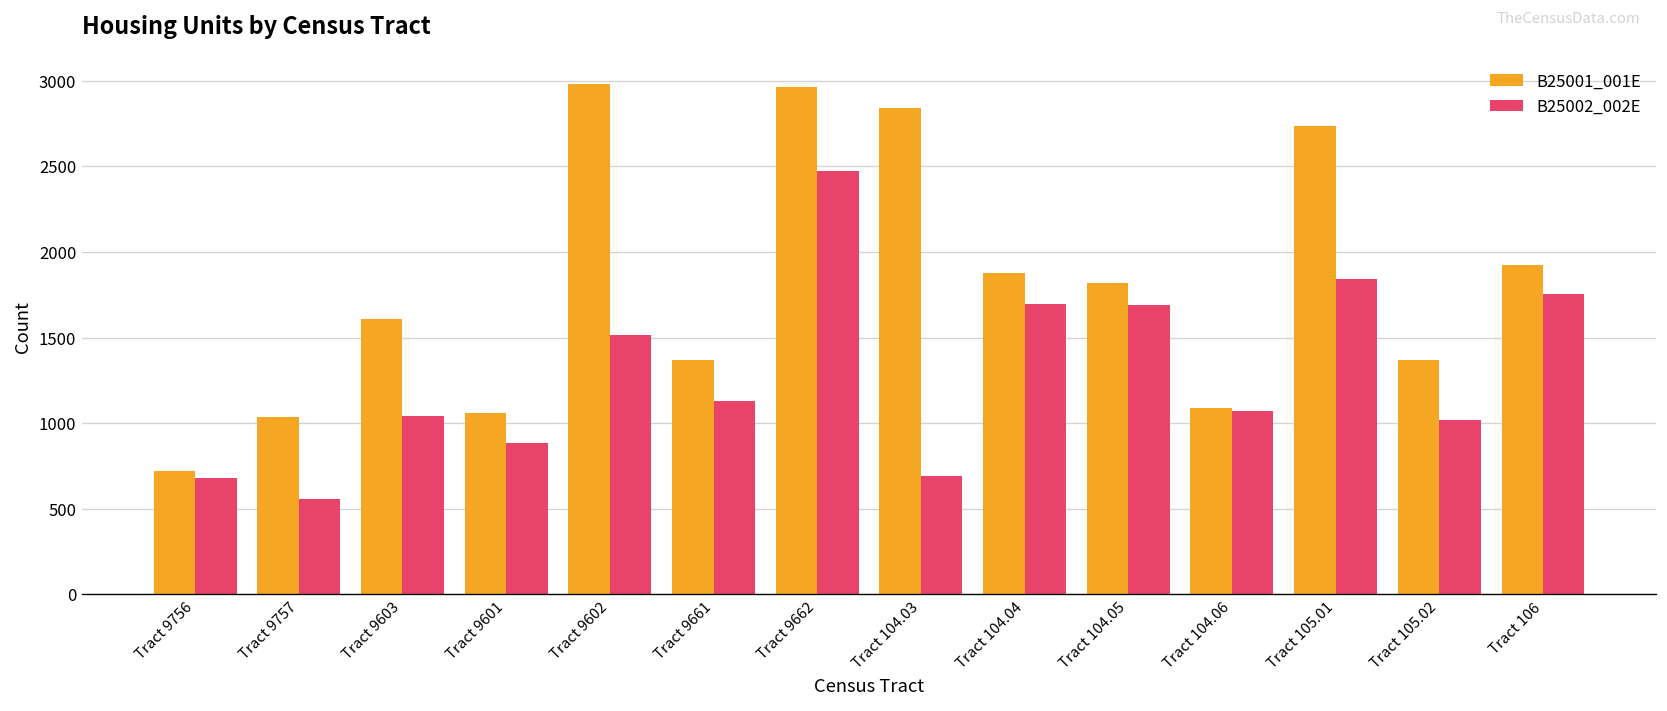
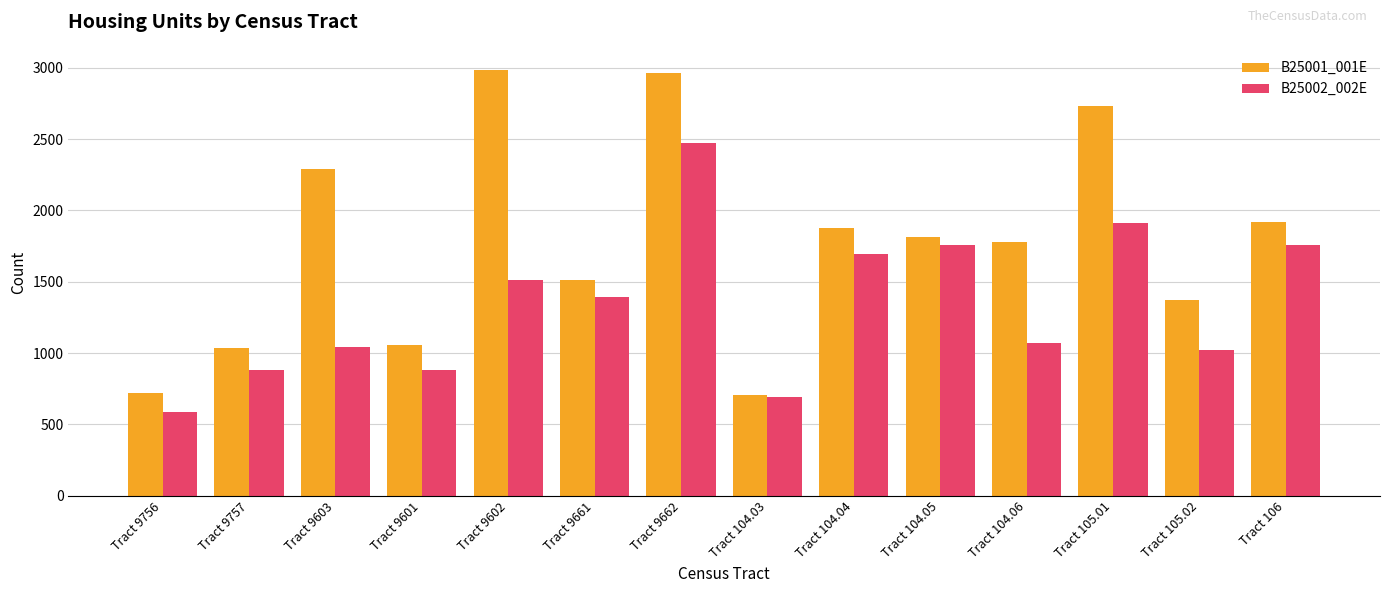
B25002_002E, Tract 9756: 680 -> 590
B25002_002E, Tract 9757: 560 -> 880
B25001_001E, Tract 9603: 1610 -> 2290
B25001_001E, Tract 9661: 1370 -> 1510
B25002_002E, Tract 9661: 1130 -> 1400
B25001_001E, Tract 104.03: 2840 -> 710
B25002_002E, Tract 104.05: 1690 -> 1760
B25001_001E, Tract 104.06: 1090 -> 1780
B25002_002E, Tract 105.01: 1840 -> 1910
